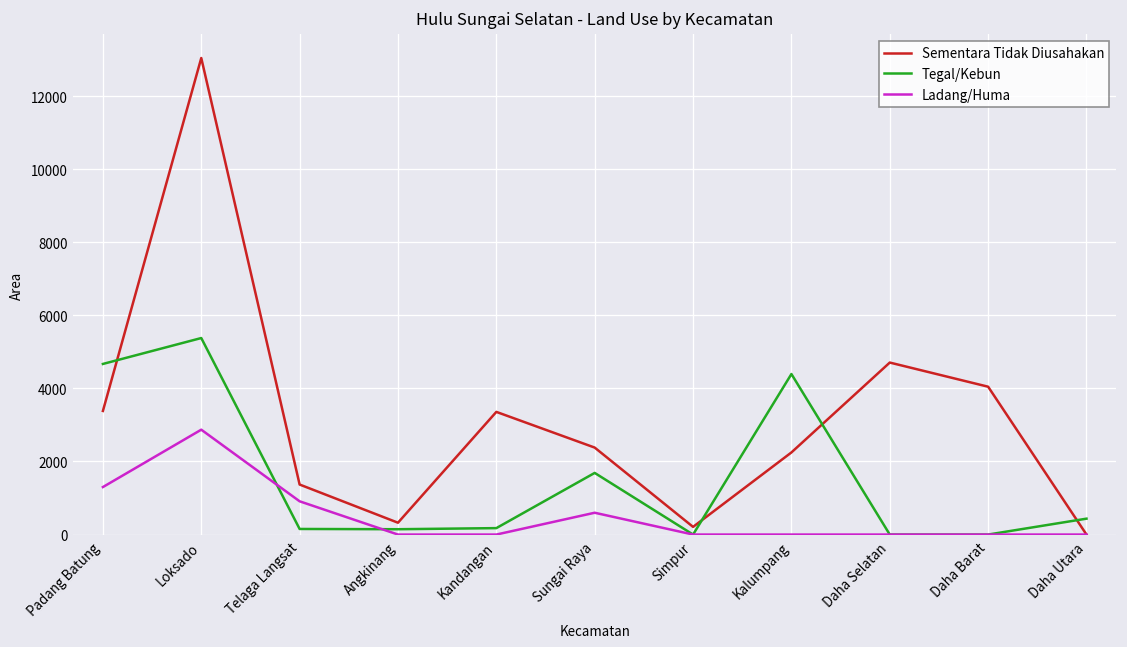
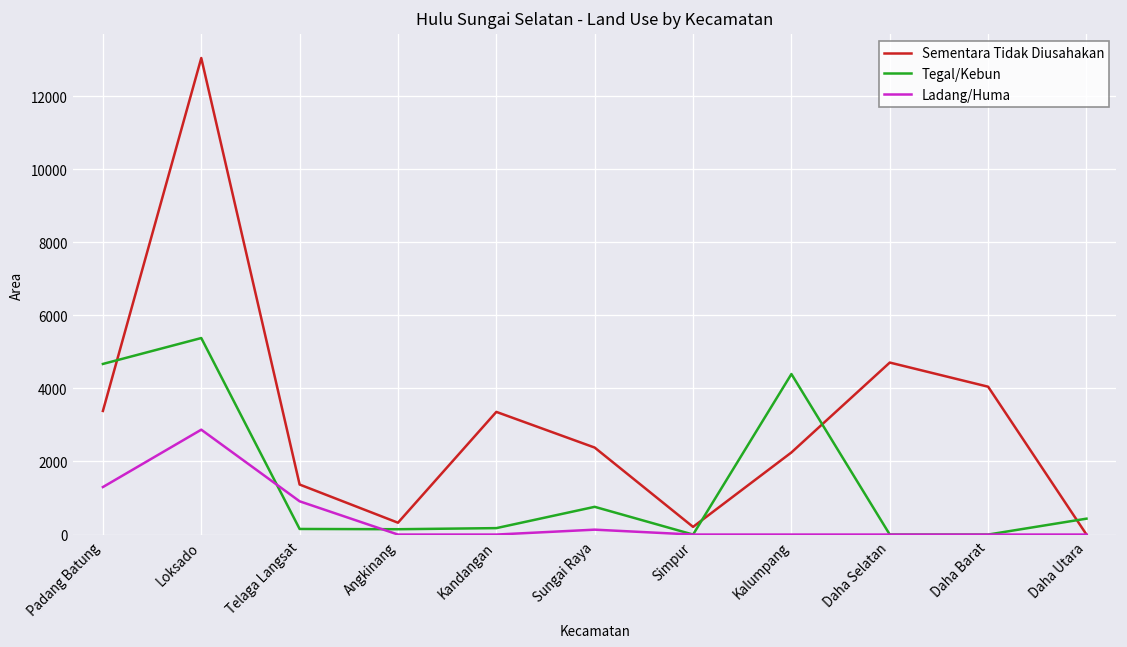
Tegal/Kebun, Sungai Raya: 1700 -> 800
Ladang/Huma, Sungai Raya: 600 -> 100
